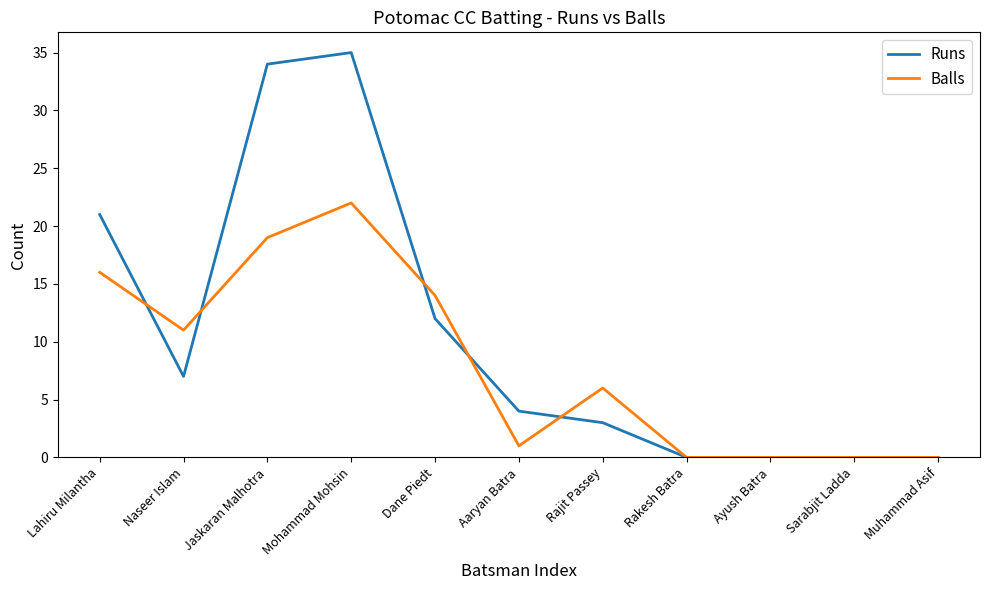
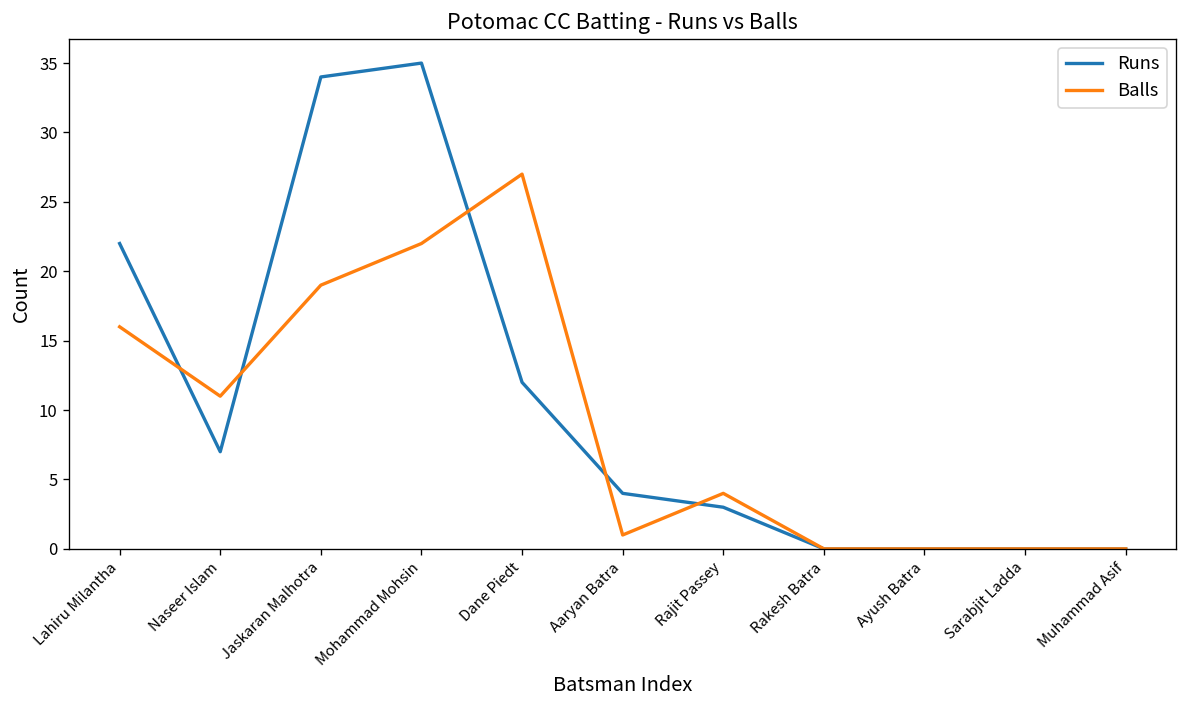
Runs, Lahiru Milantha: 21 -> 22
Balls, Dane Piedt: 14 -> 27
Balls, Rajit Passey: 6 -> 4
